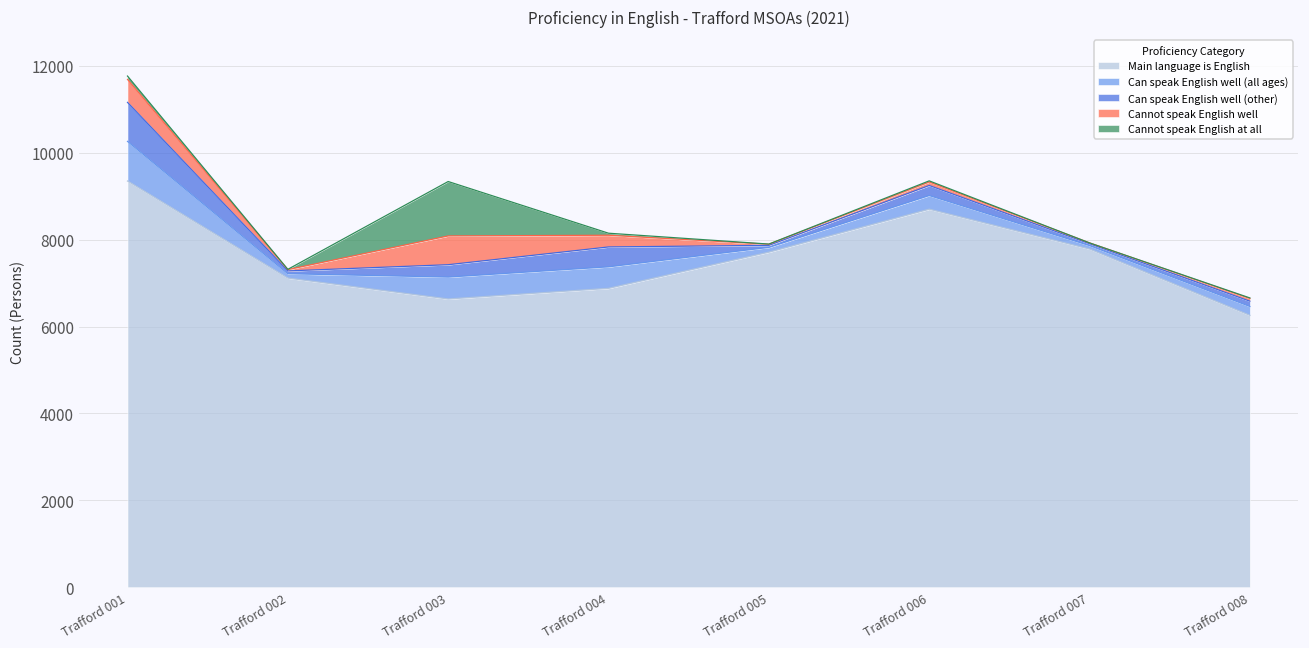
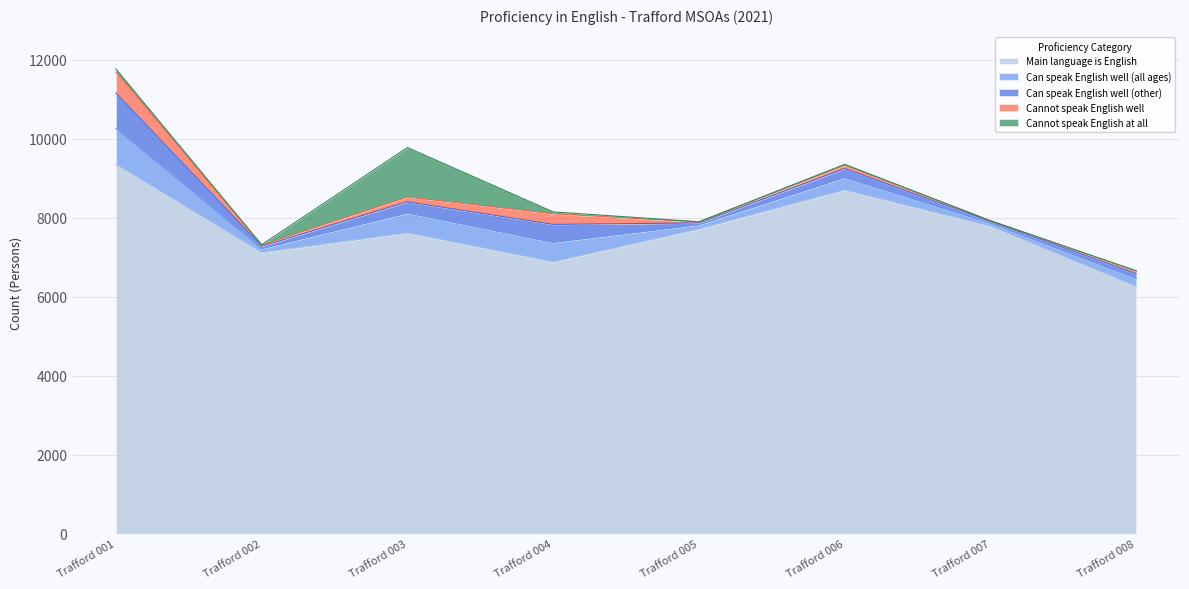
Main language is English, Trafford 003: 6600 -> 7600
Cannot speak English well, Trafford 003: 700 -> 100
